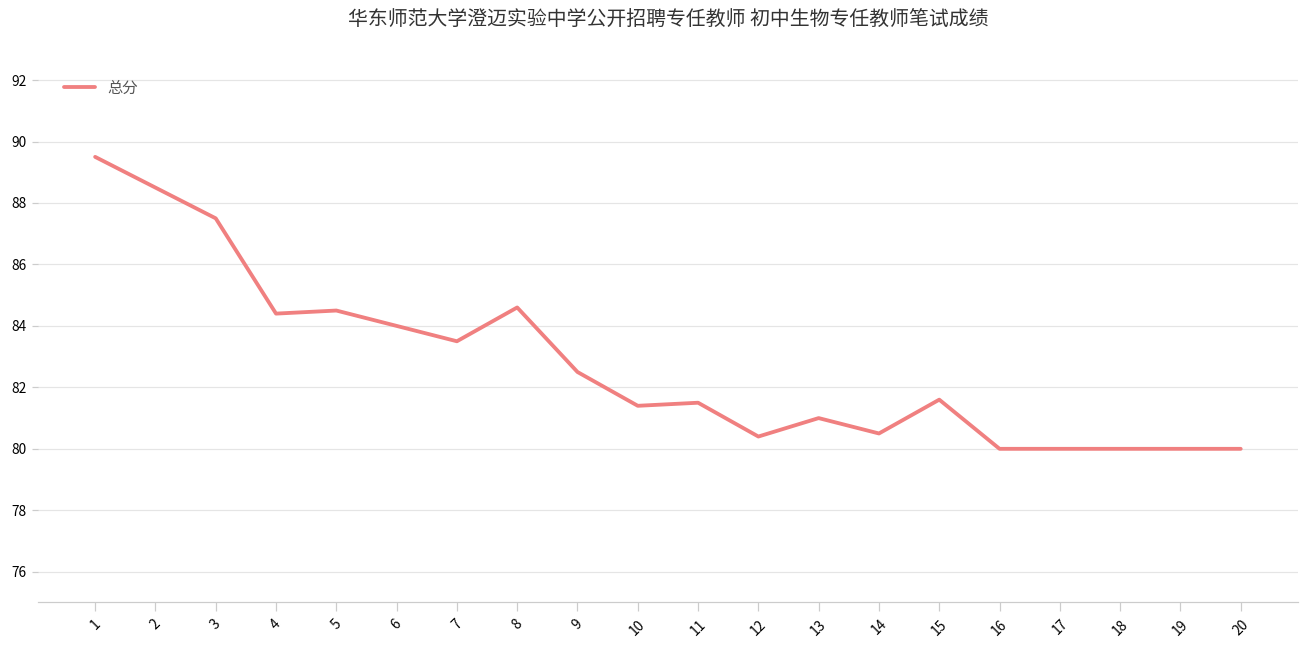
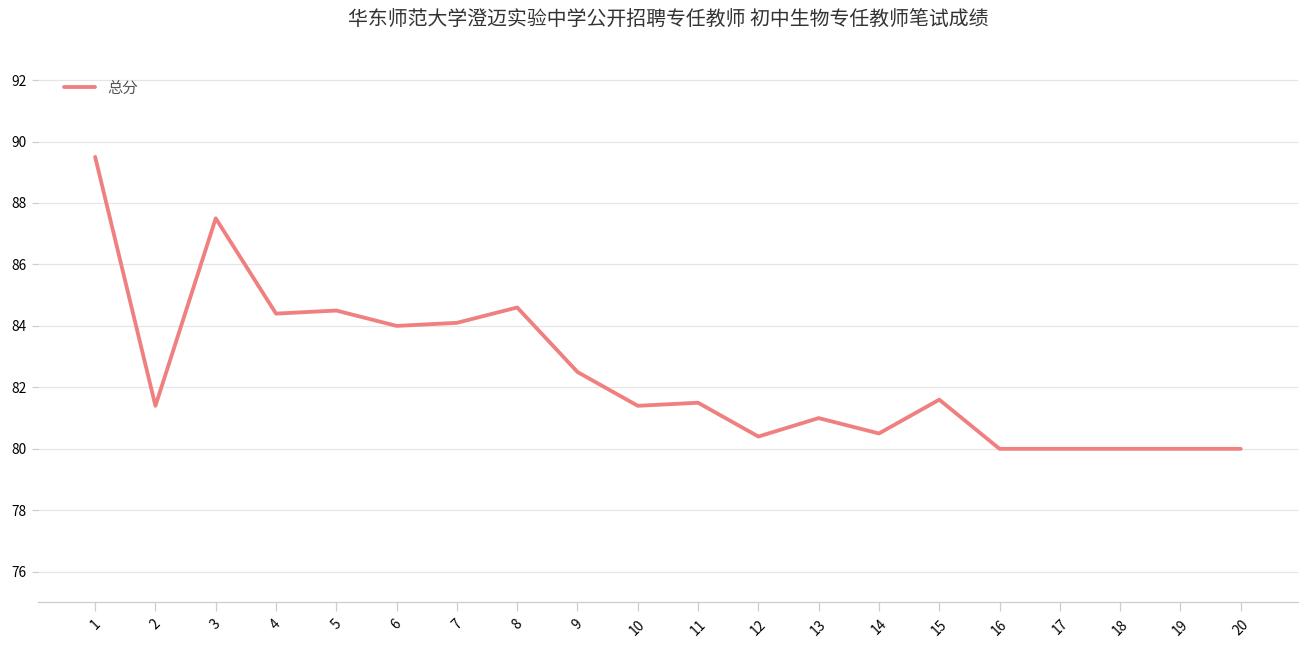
2: 88.5 -> 81.4
7: 83.5 -> 84.1
